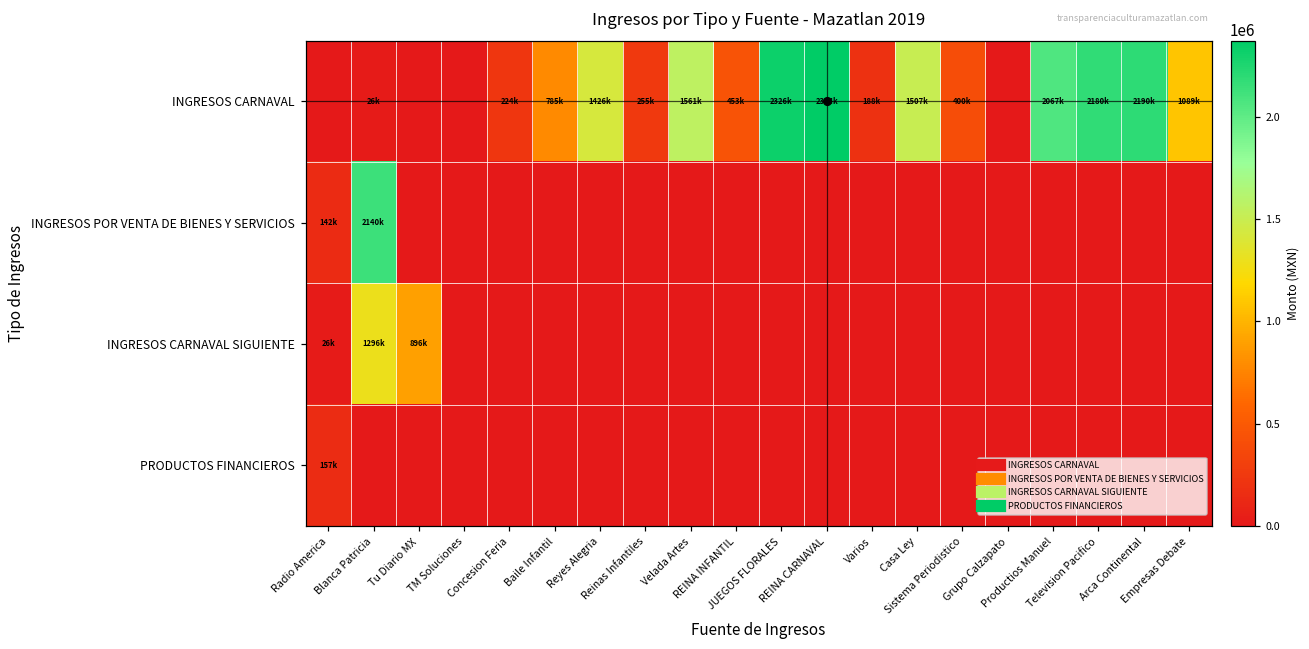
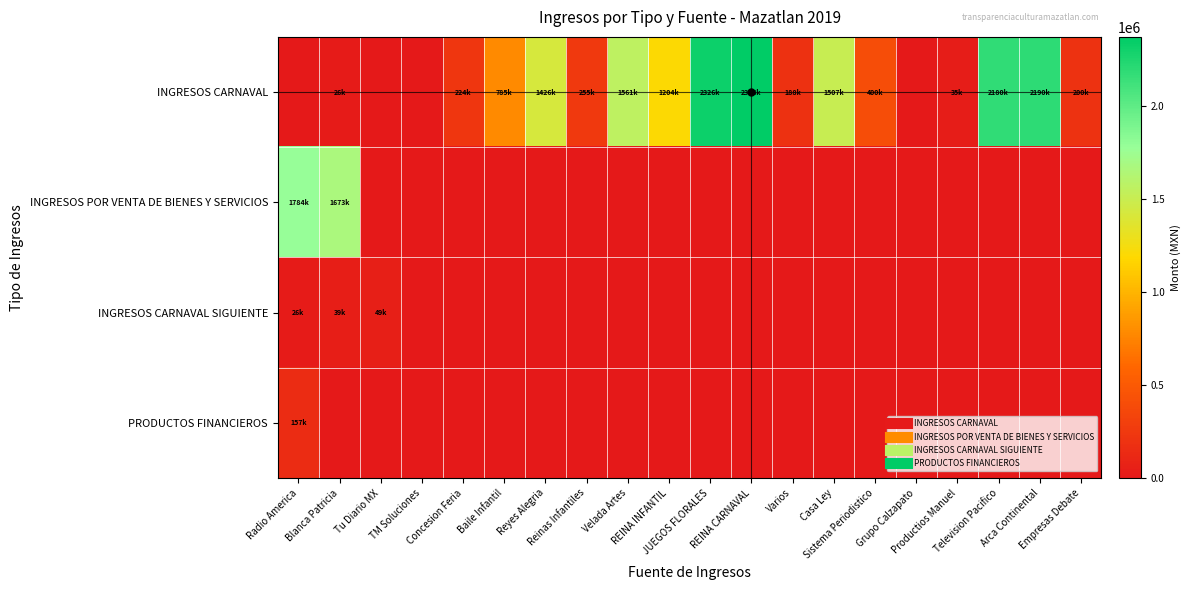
INGRESOS CARNAVAL, REINA INFANTIL: 453k -> 1204k
INGRESOS CARNAVAL, Productios Manuel: 2067k -> 35k
INGRESOS CARNAVAL, Empresas Debate: 1089k -> 200k
INGRESOS POR VENTA DE BIENES Y SERVICIOS, Radio America: 142k -> 1784k
INGRESOS POR VENTA DE BIENES Y SERVICIOS, Blanca Patricia: 2140k -> 1673k
INGRESOS CARNAVAL SIGUIENTE, Blanca Patricia: 1296k -> 39k
INGRESOS CARNAVAL SIGUIENTE, Tu Diario MX: 896k -> 49k
